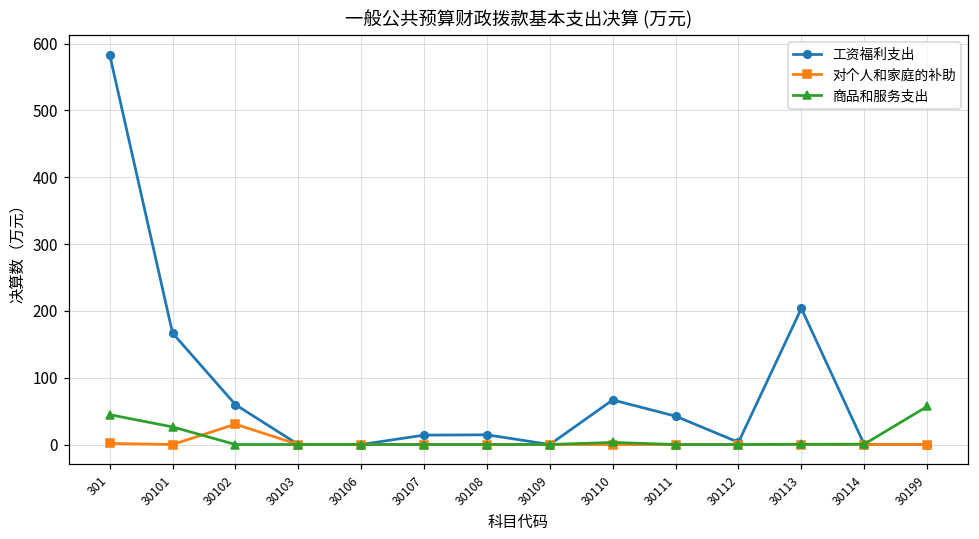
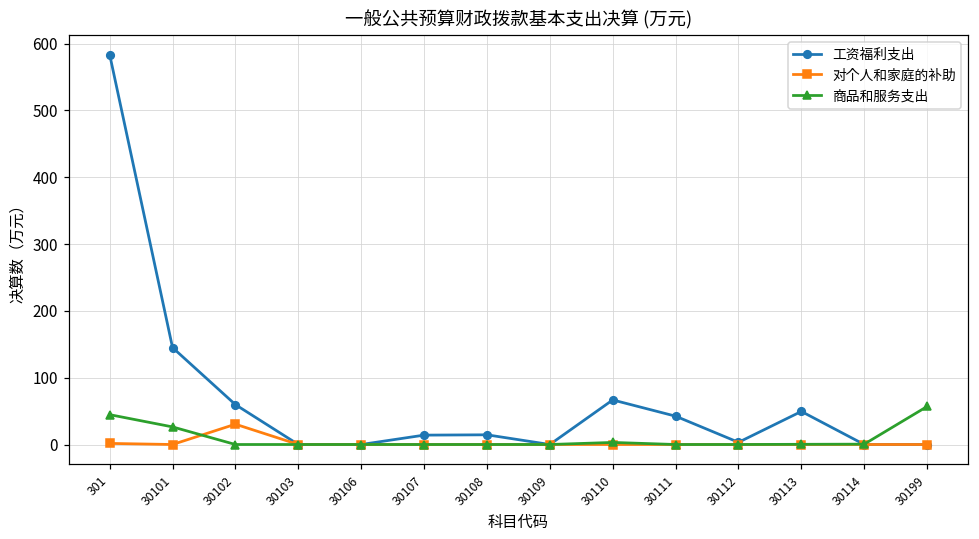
工资福利支出, 30101: 170 -> 150
工资福利支出, 30113: 200 -> 50
